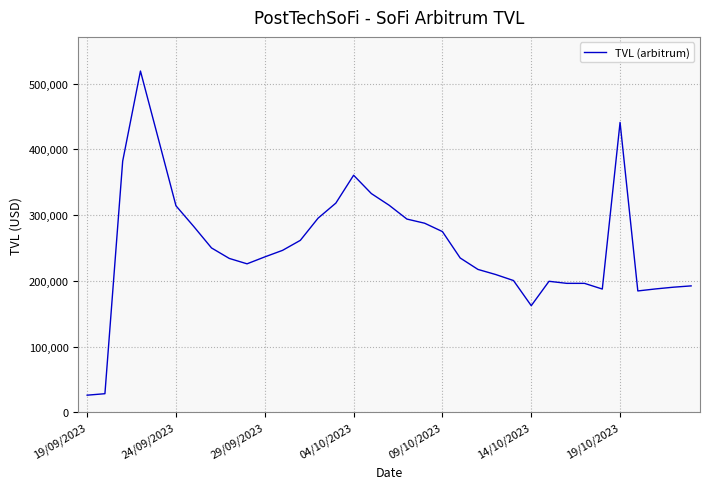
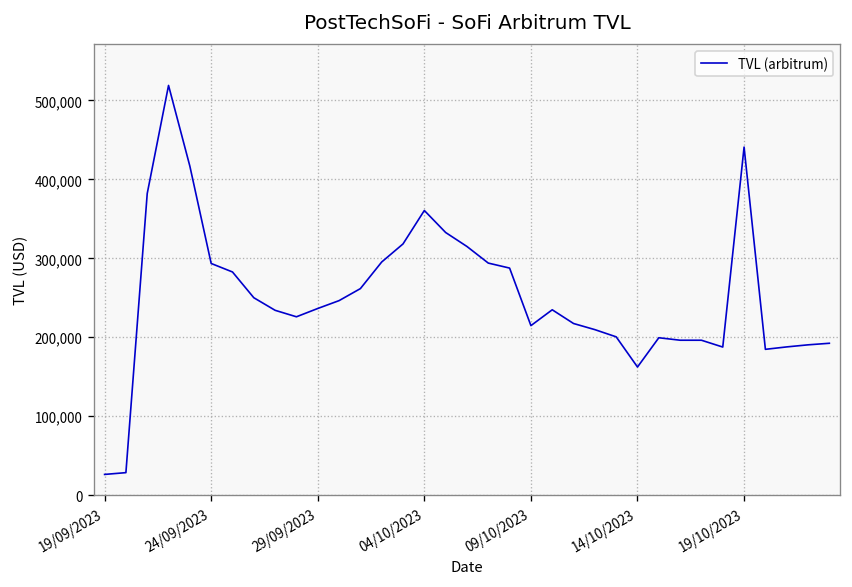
24/09/2023: 310,000 -> 290,000
09/10/2023: 270,000 -> 210,000
